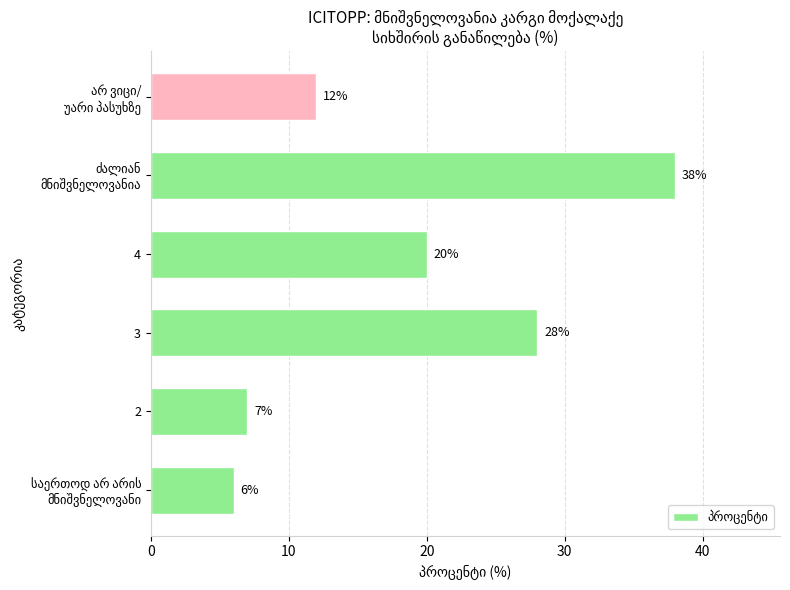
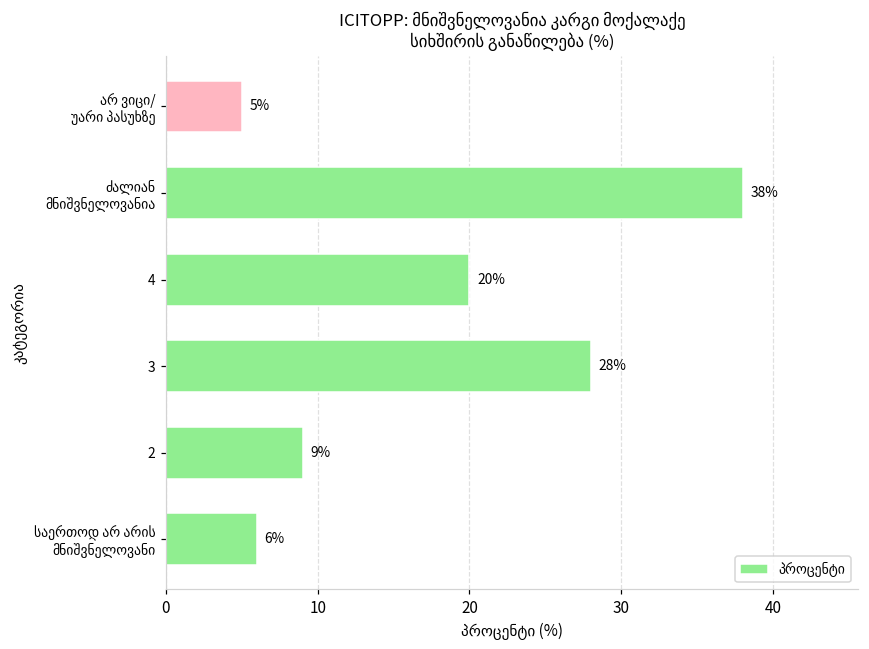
არ ვიცი/ უარი პასუხზე: 12% -> 5%
2: 7% -> 9%
